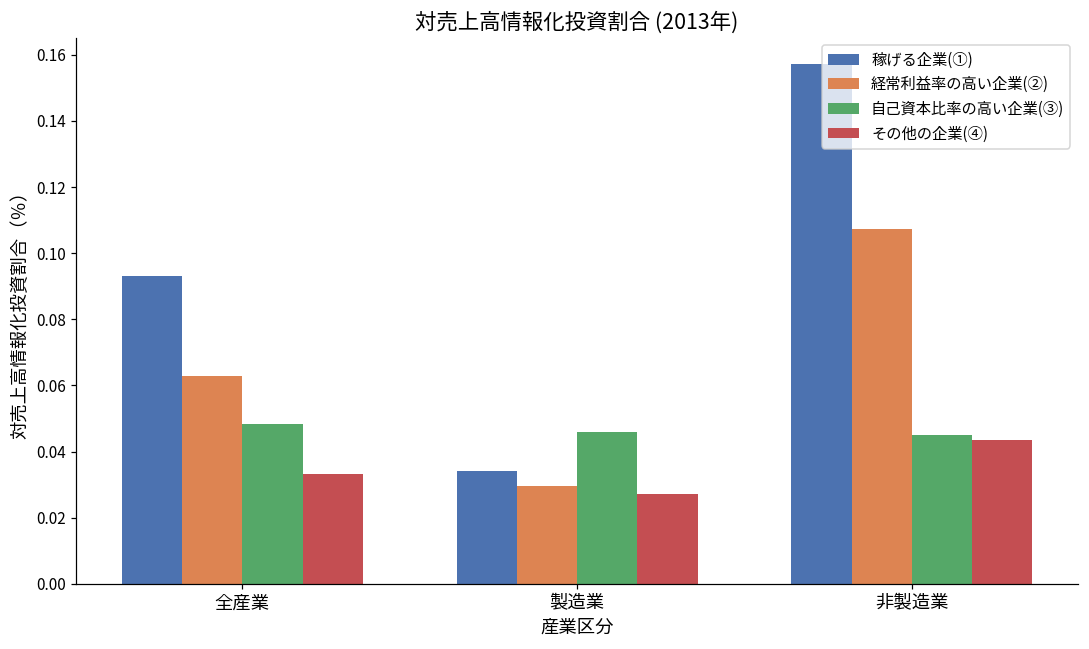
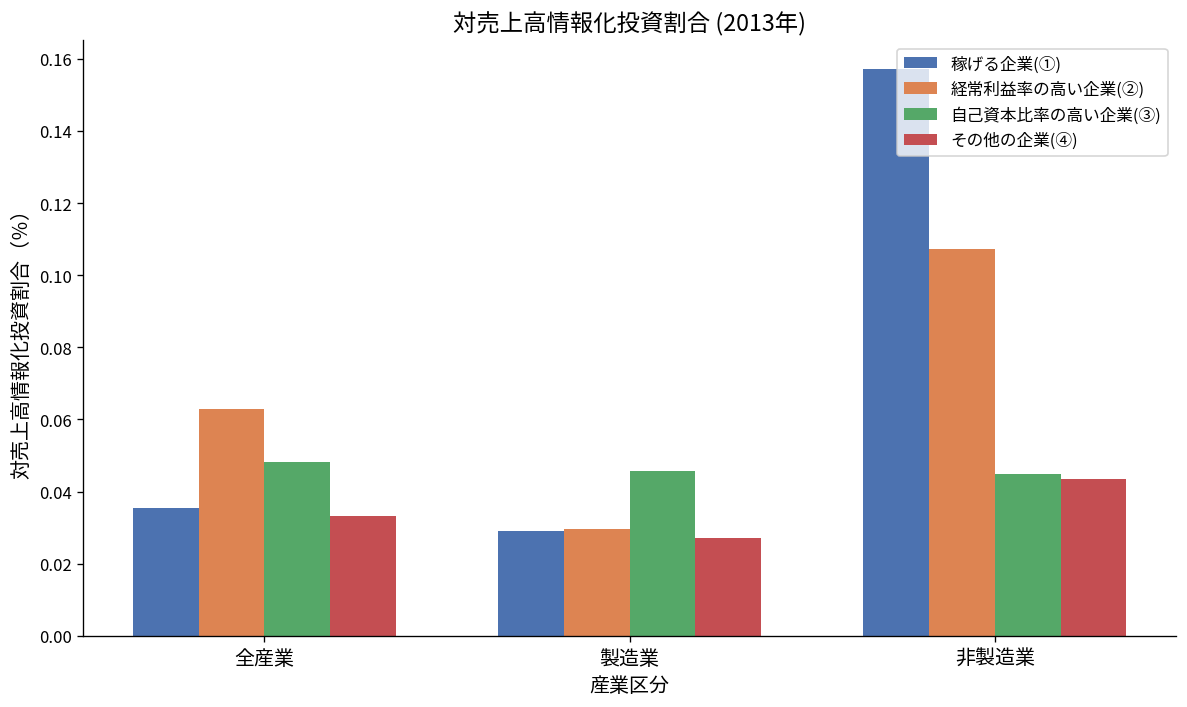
稼げる企業(①), 全産業: 0.093 -> 0.035
稼げる企業(①), 製造業: 0.034 -> 0.029
